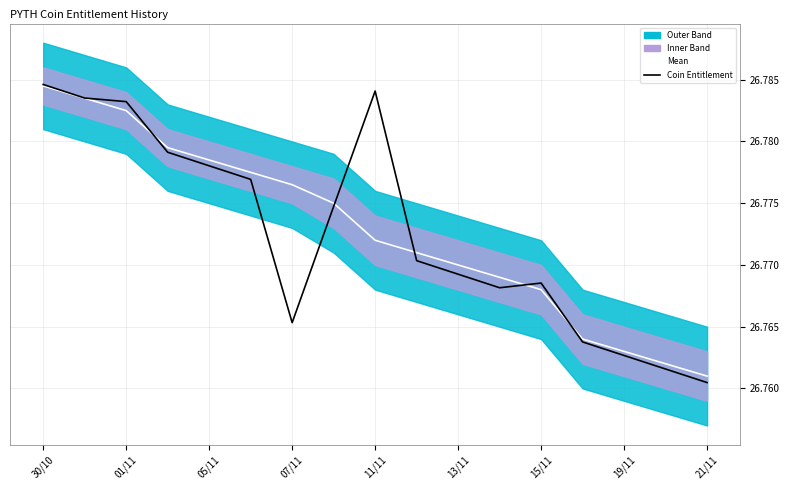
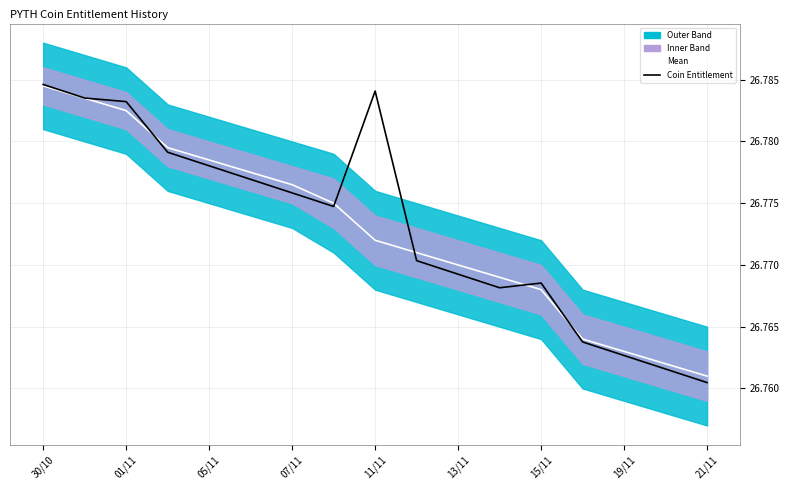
Coin Entitlement, 07/11: 26.7653 -> 26.7758
